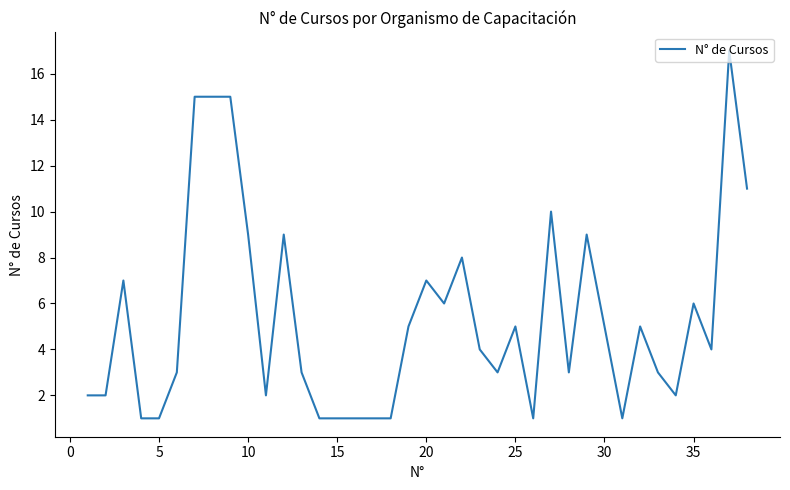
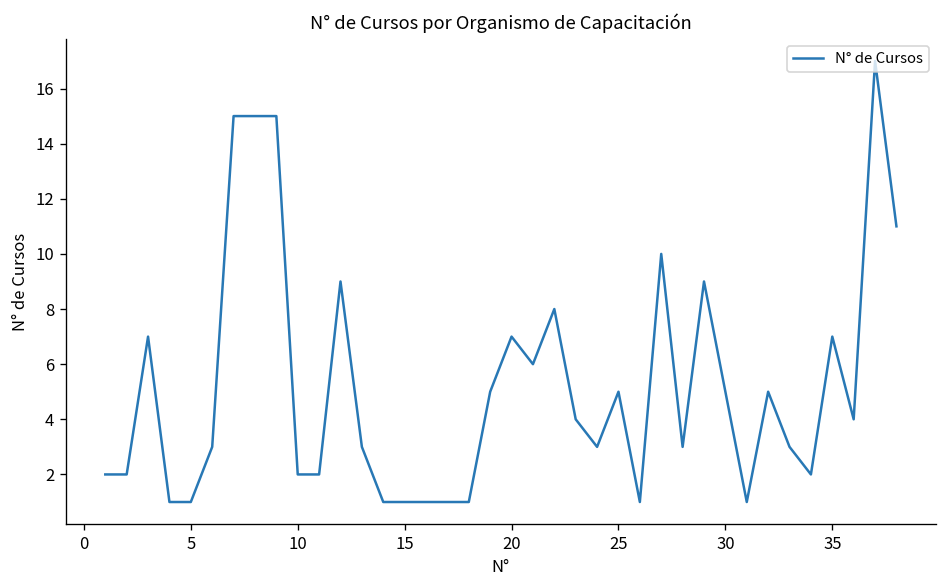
10: 9 -> 2
35: 6 -> 7
